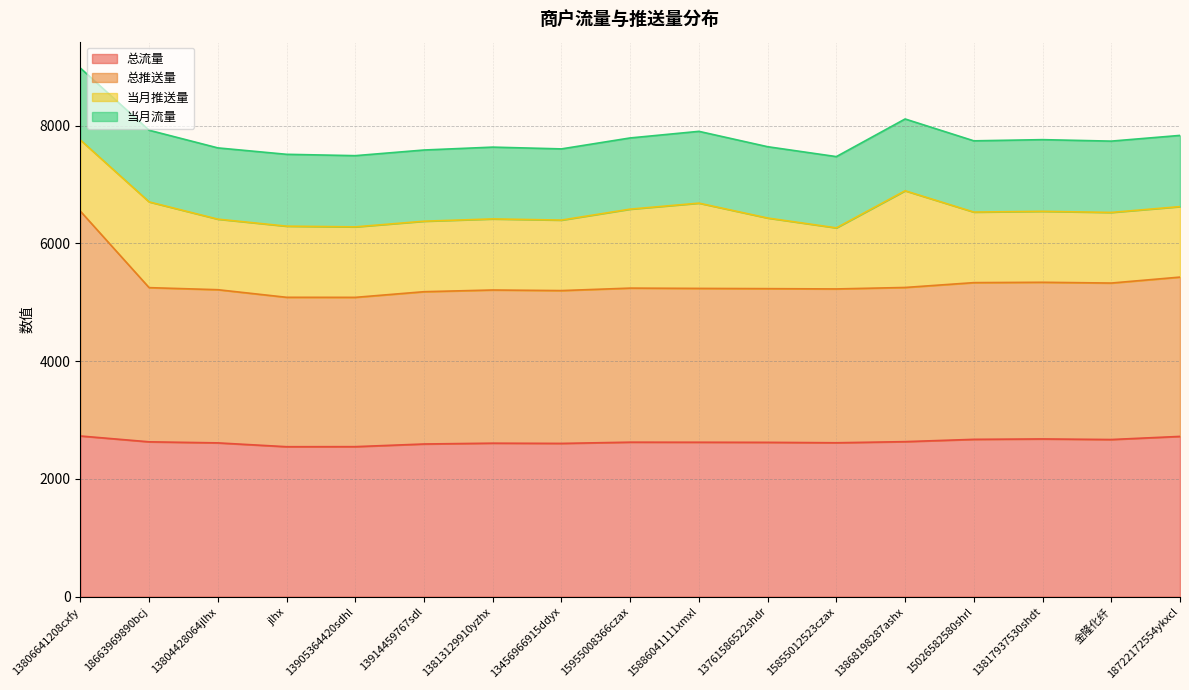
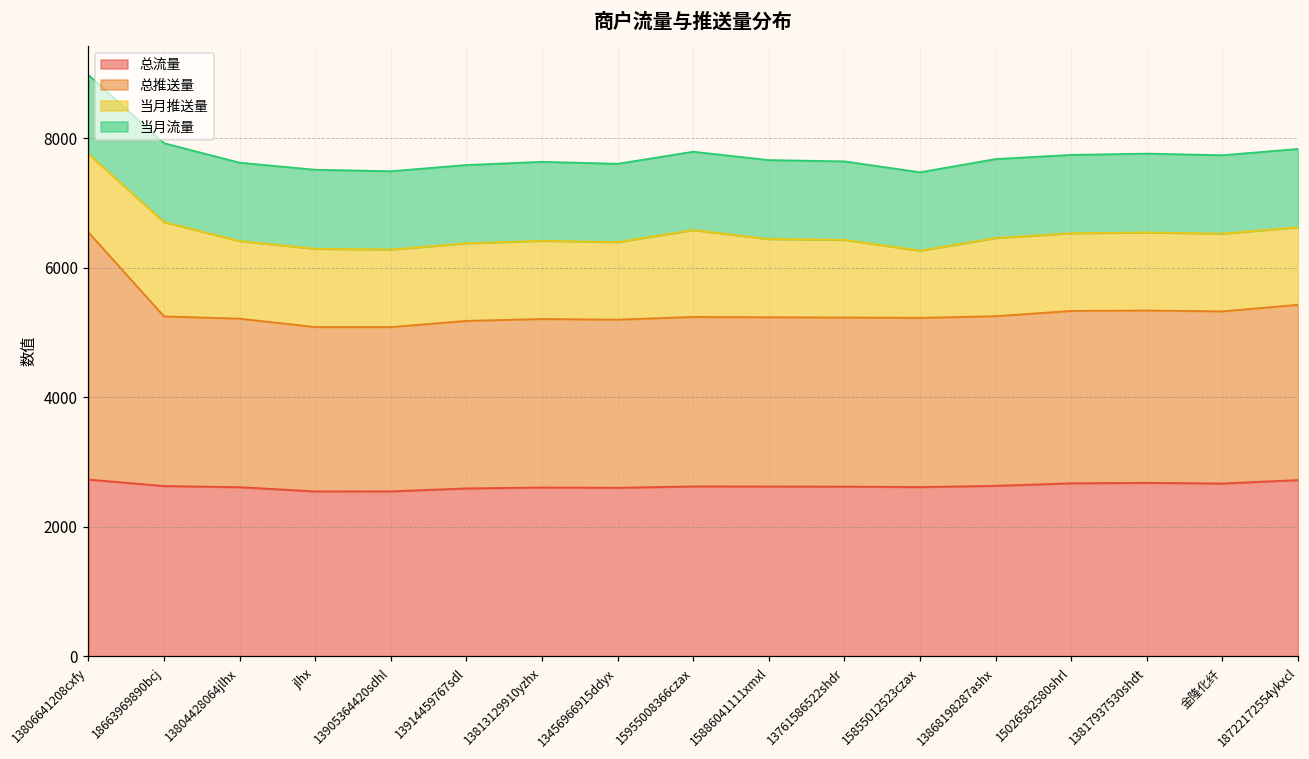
当月推送量, 15886041111xmxl: 1400 -> 1200
当月推送量, 13868198287ashx: 1600 -> 1200
